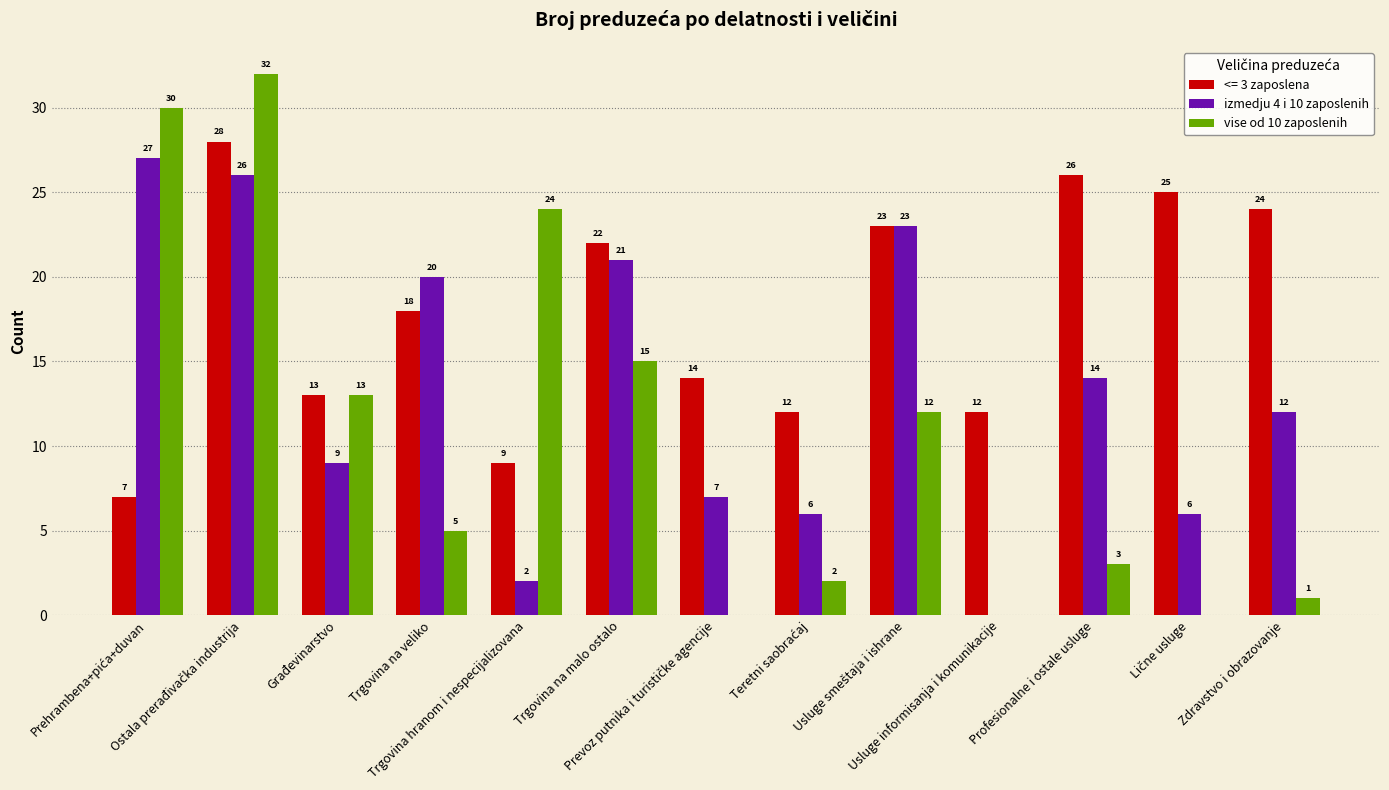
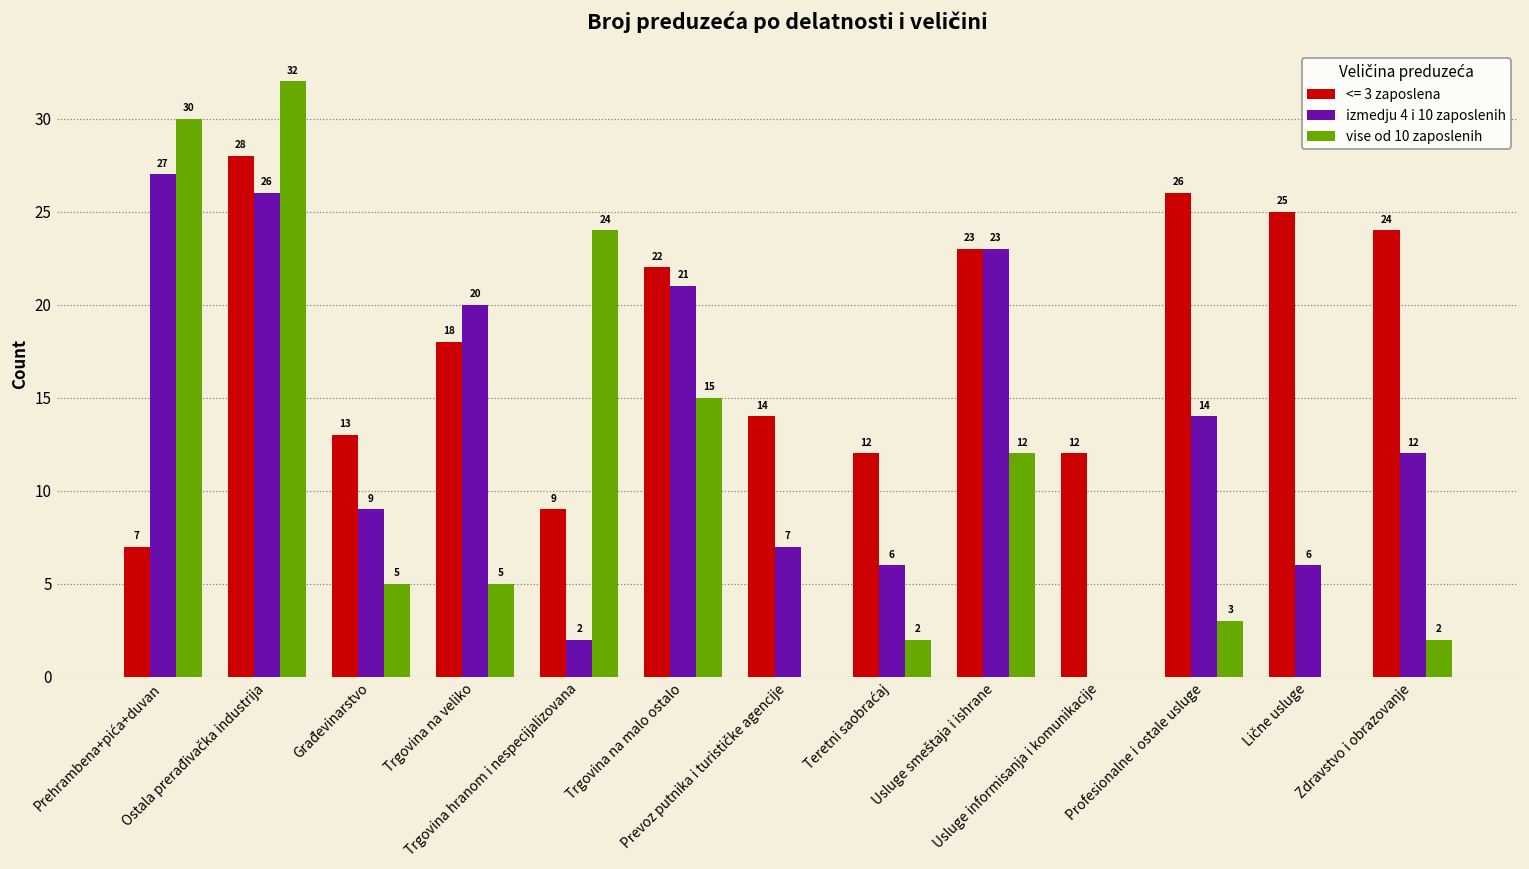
vise od 10 zaposlenih, Građevinarstvo: 13 -> 5
vise od 10 zaposlenih, Zdravstvo i obrazovanje: 1 -> 2
